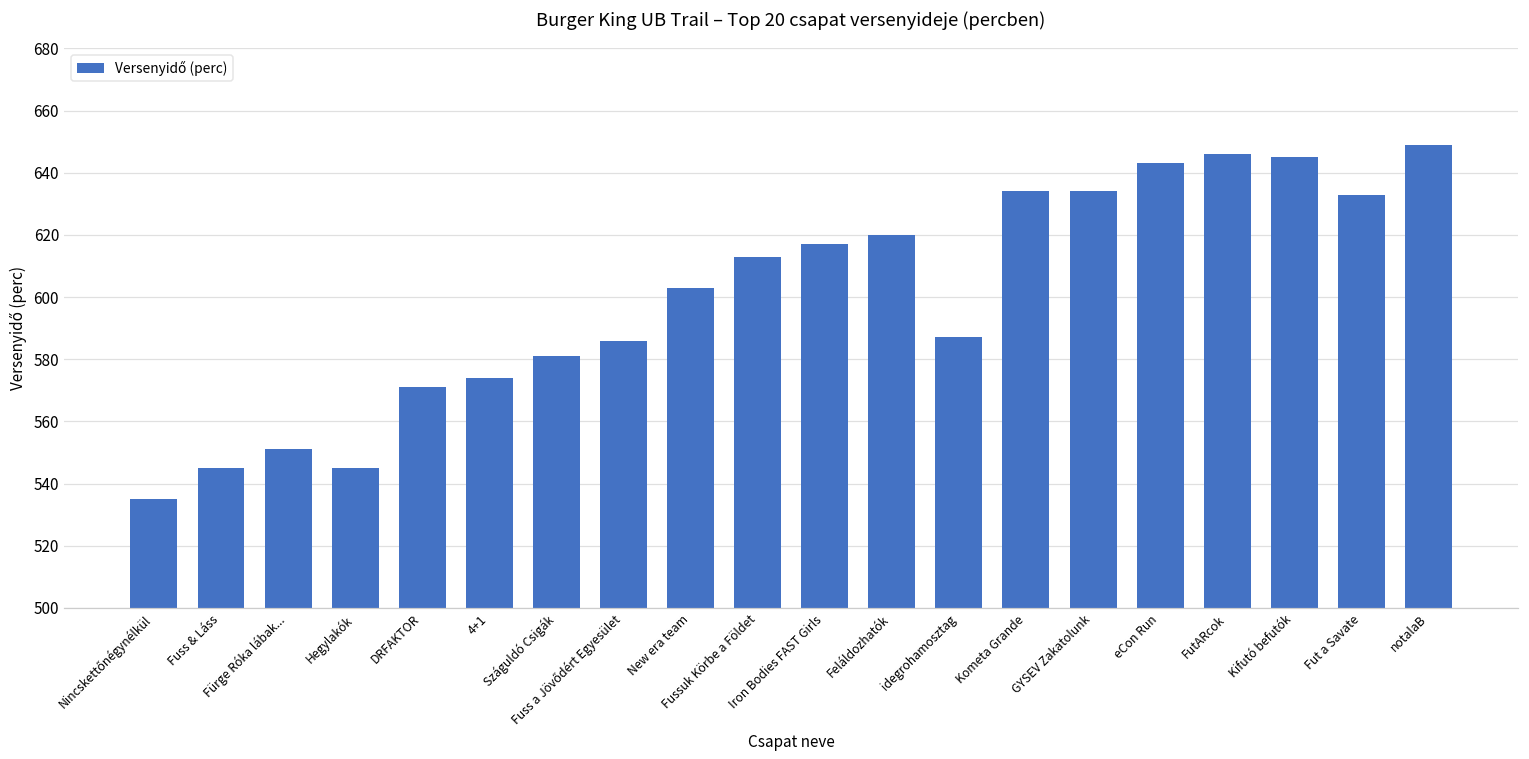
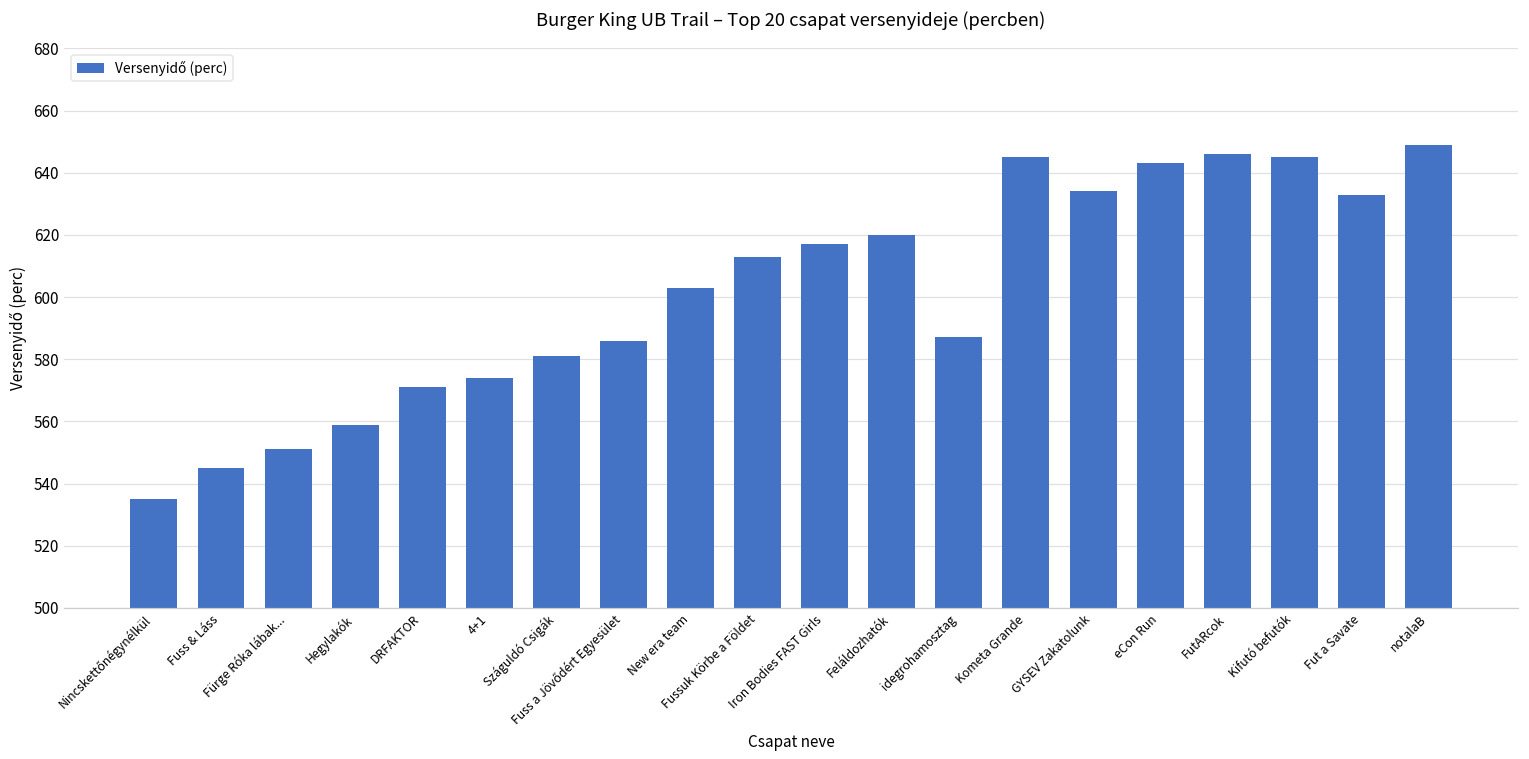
Hegylakók: 545 -> 559
Kometa Grande: 634 -> 645
